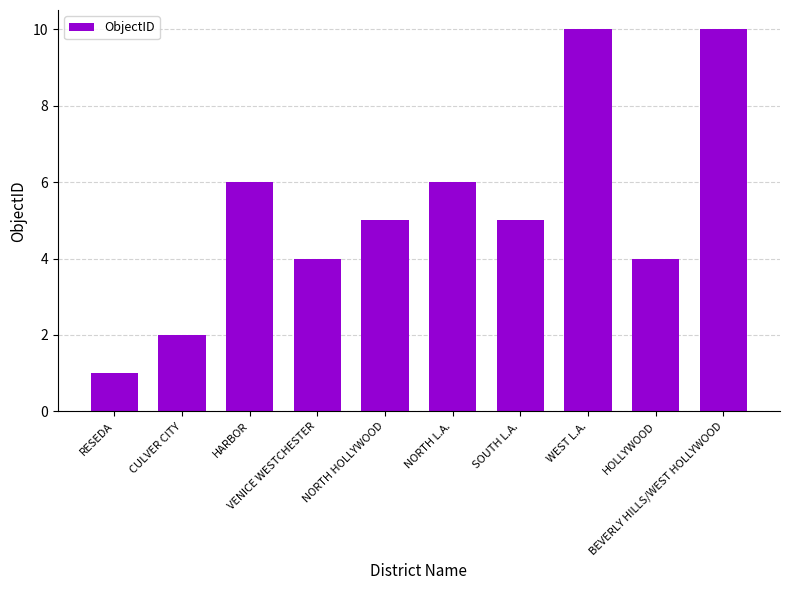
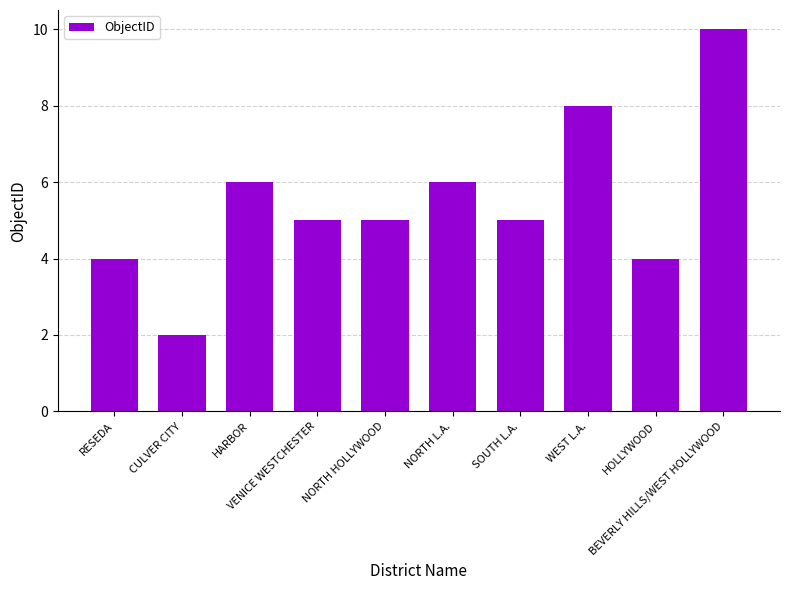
RESEDA: 1 -> 4
VENICE WESTCHESTER: 4 -> 5
WEST L.A.: 10 -> 8
